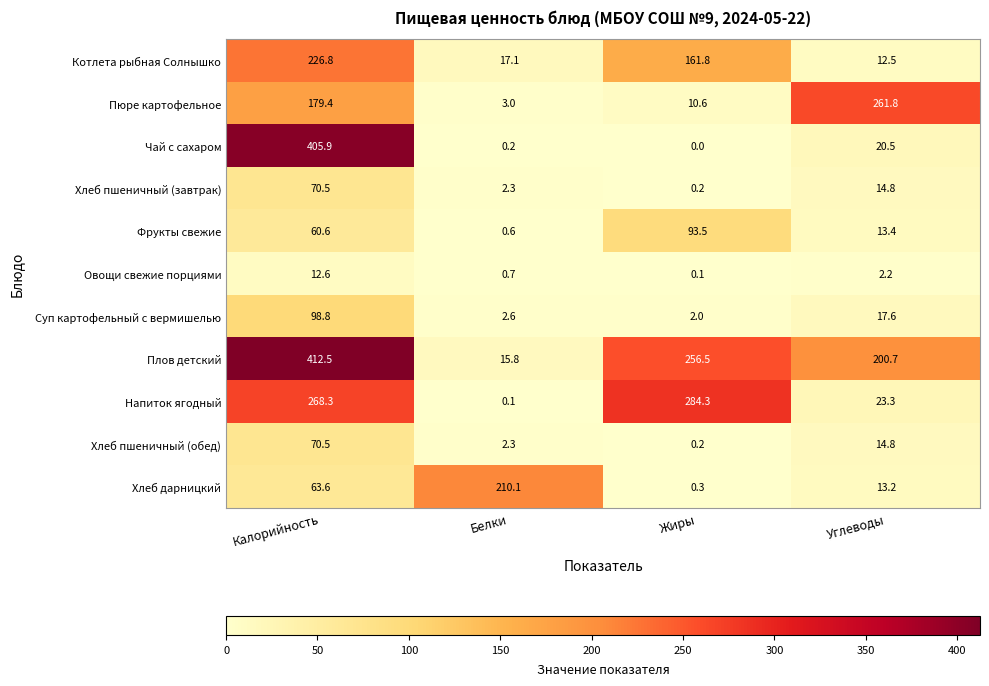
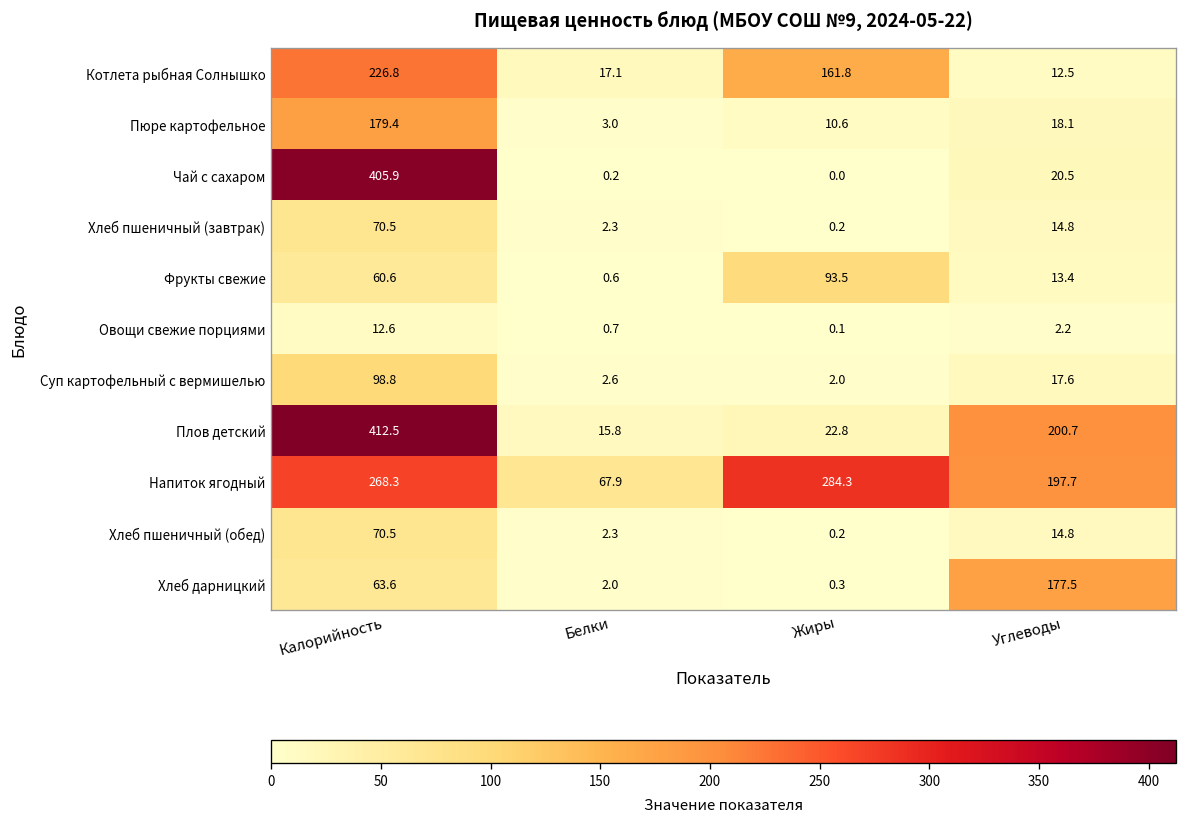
Пюре картофельное, Углеводы: 261.8 -> 18.1
Плов детский, Жиры: 256.5 -> 22.8
Напиток ягодный, Белки: 0.1 -> 67.9
Напиток ягодный, Углеводы: 23.3 -> 197.7
Хлеб дарницкий, Белки: 210.1 -> 2.0
Хлеб дарницкий, Углеводы: 13.2 -> 177.5
